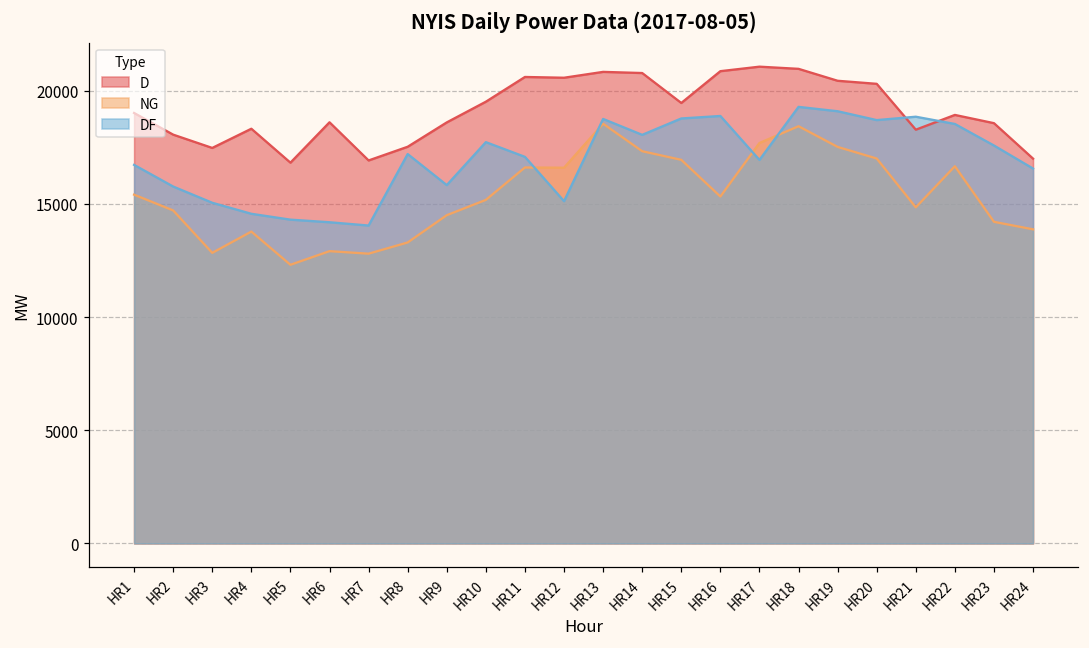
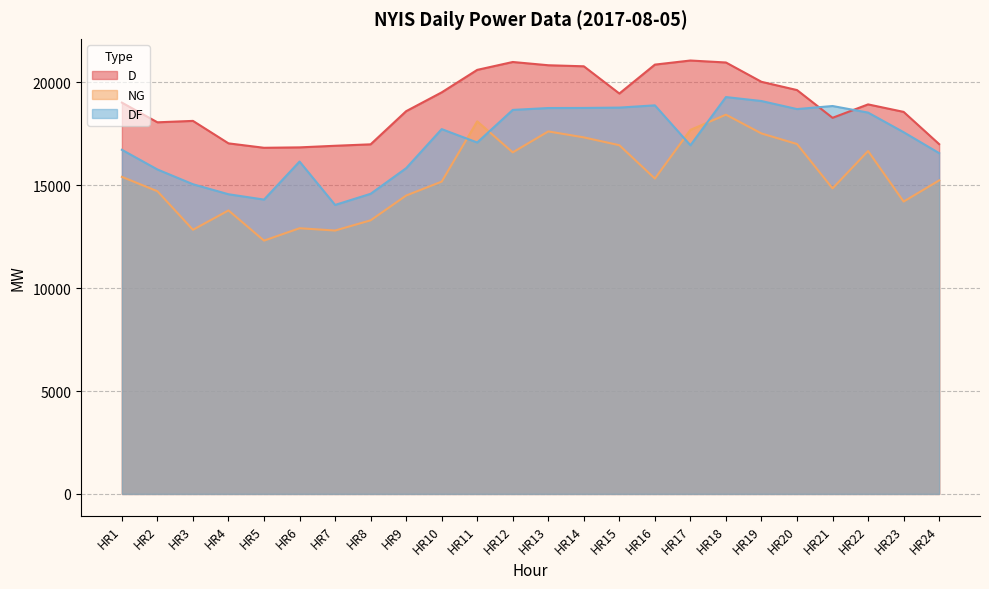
D, HR3: 17500 -> 18100
D, HR4: 18300 -> 17000
D, HR6: 18600 -> 16800
DF, HR6: 14200 -> 16200
D, HR8: 17500 -> 17000
DF, HR8: 17200 -> 14600
NG, HR11: 16600 -> 18100
D, HR12: 20600 -> 21000
DF, HR12: 15100 -> 18700
NG, HR13: 18500 -> 17600
DF, HR14: 18100 -> 18800
D, HR19: 20400 -> 20000
D, HR20: 20300 -> 19600
NG, HR24: 13900 -> 15200
